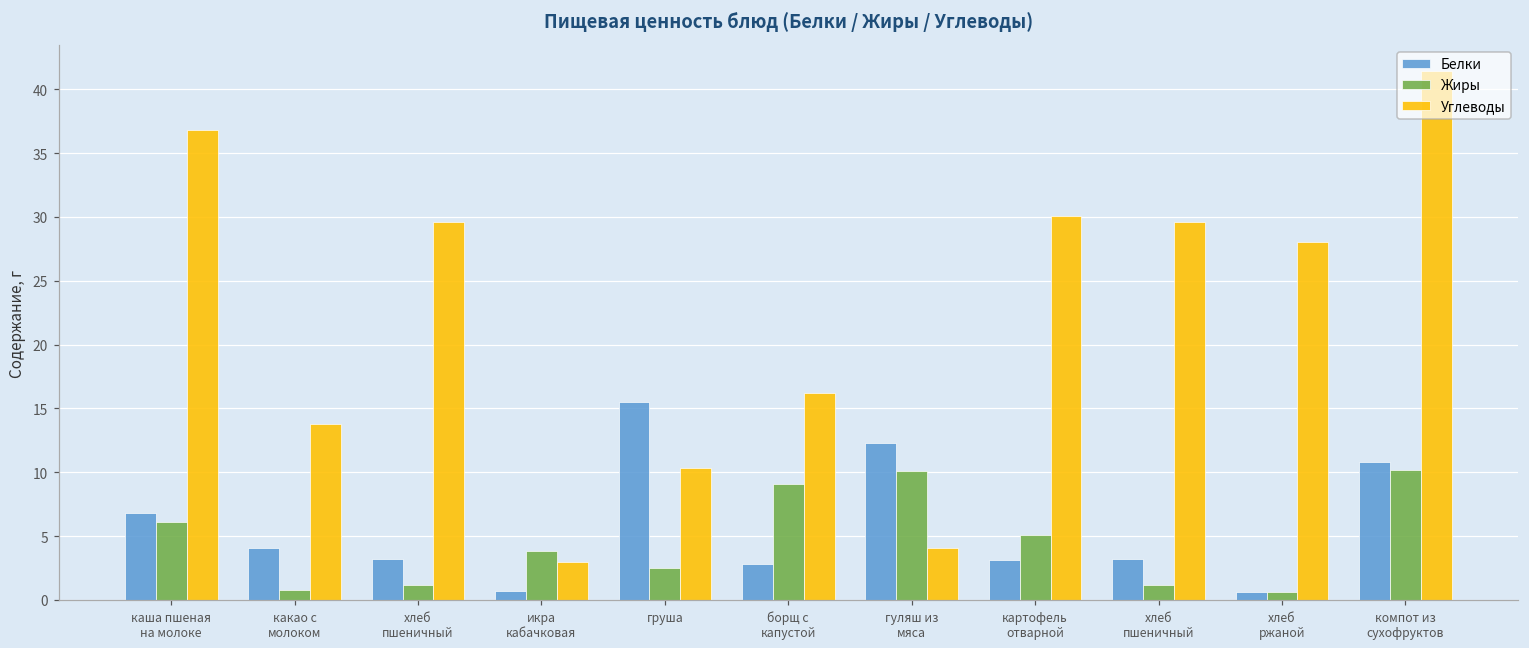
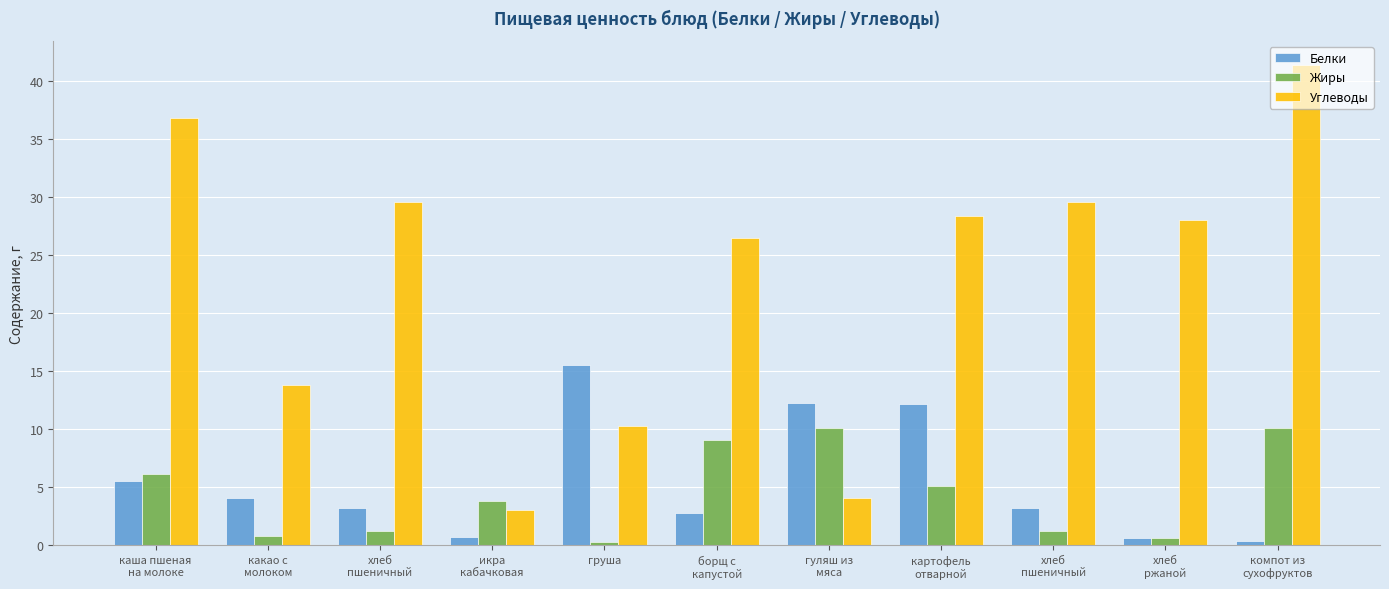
Белки, каша пшеная на молоке: 6.8 -> 5.5
Жиры, груша: 2.5 -> 0.3
Углеводы, борщ с капустой: 16.2 -> 26.5
Белки, картофель отварной: 3.1 -> 12.2
Углеводы, картофель отварной: 30.1 -> 28.4
Белки, компот из сухофруктов: 10.8 -> 0.4
